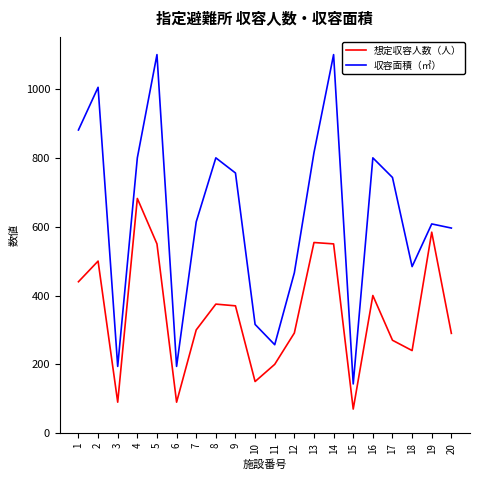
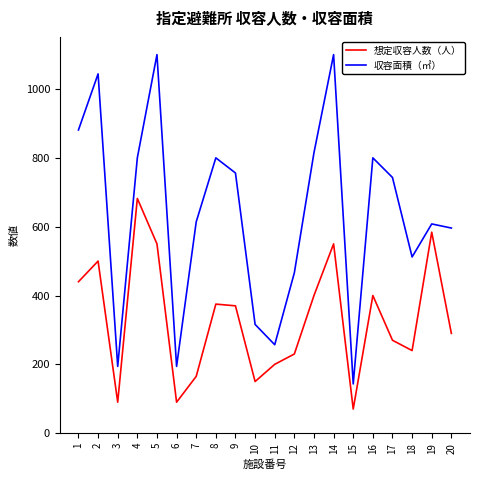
収容面積（㎡）, 2: 1010 -> 1040
想定収容人数（人）, 7: 300 -> 170
想定収容人数（人）, 12: 290 -> 230
想定収容人数（人）, 13: 550 -> 400
収容面積（㎡）, 18: 480 -> 510
